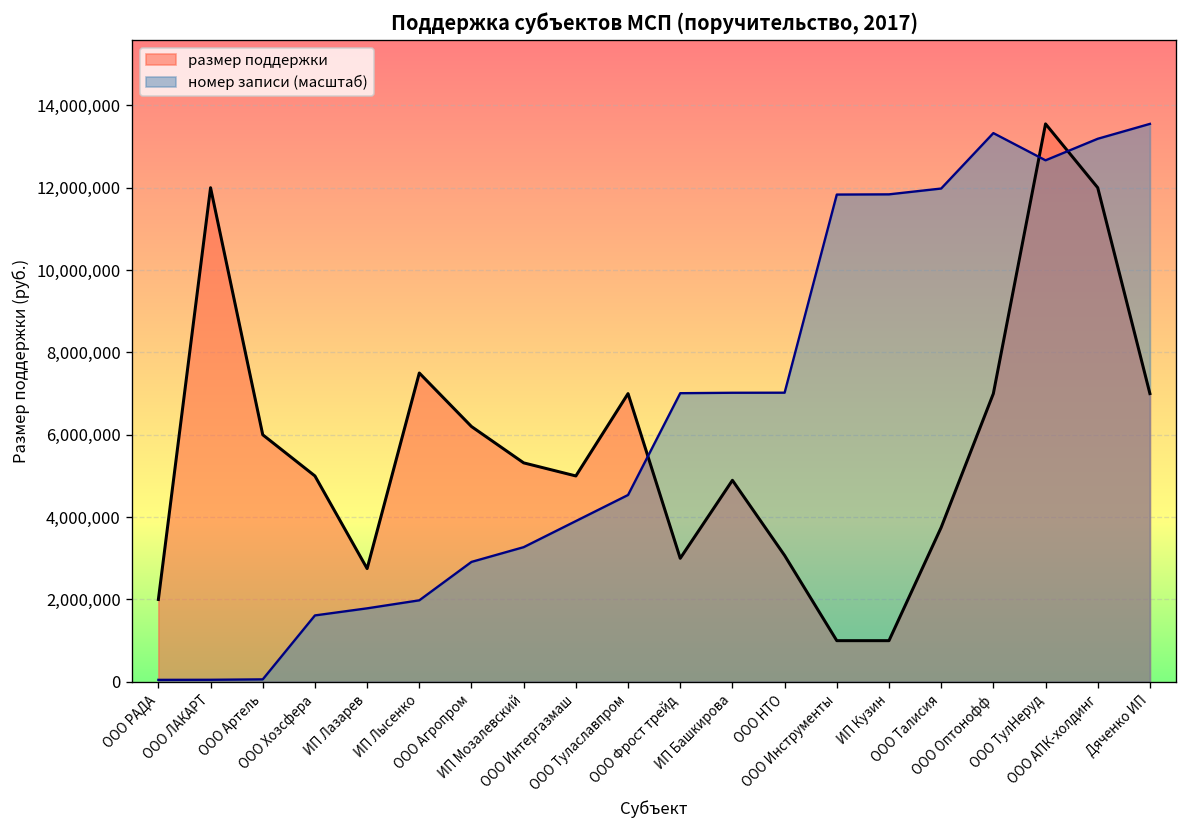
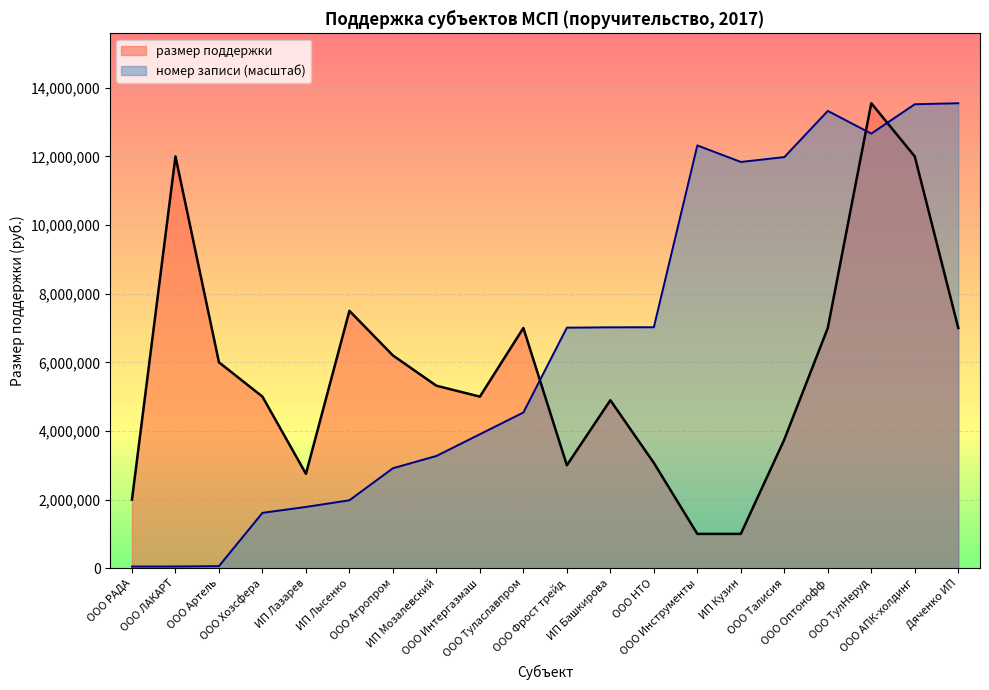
номер записи (масштаб), ООО Инструменты: 11,800,000 -> 12,300,000
номер записи (масштаб), ООО АПК-холдинг: 13,200,000 -> 13,500,000
